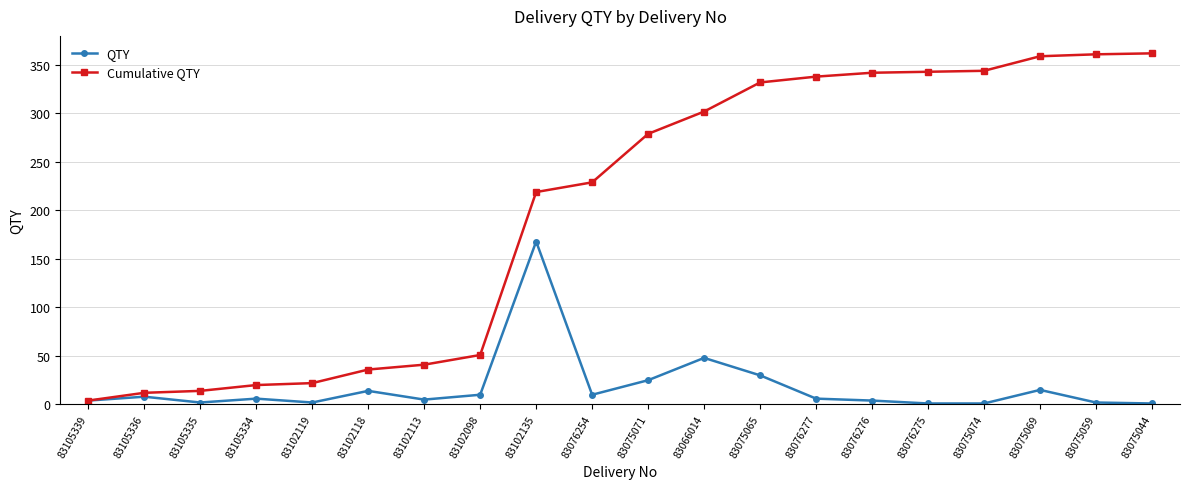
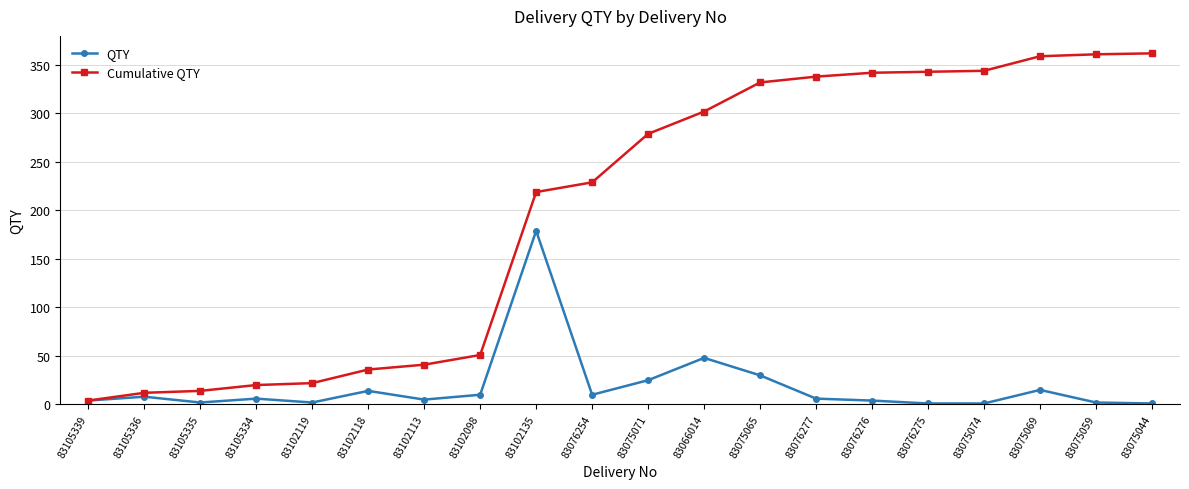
QTY, 83102135: 170 -> 180
